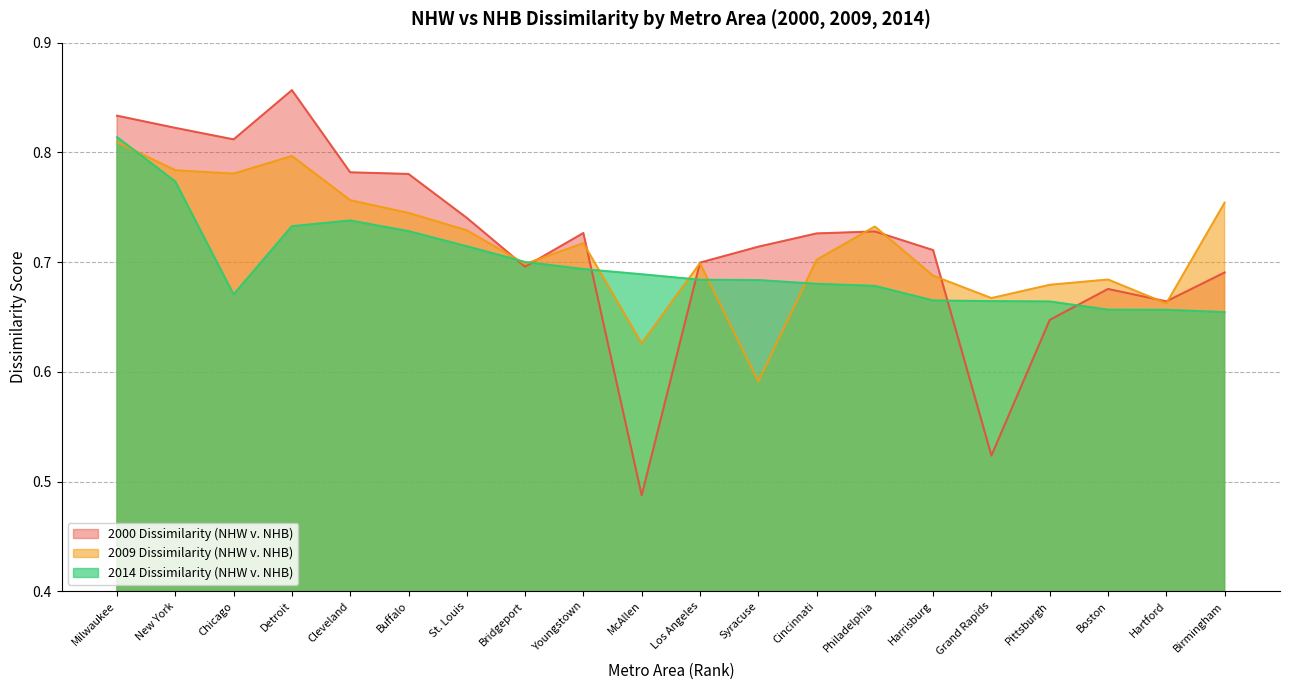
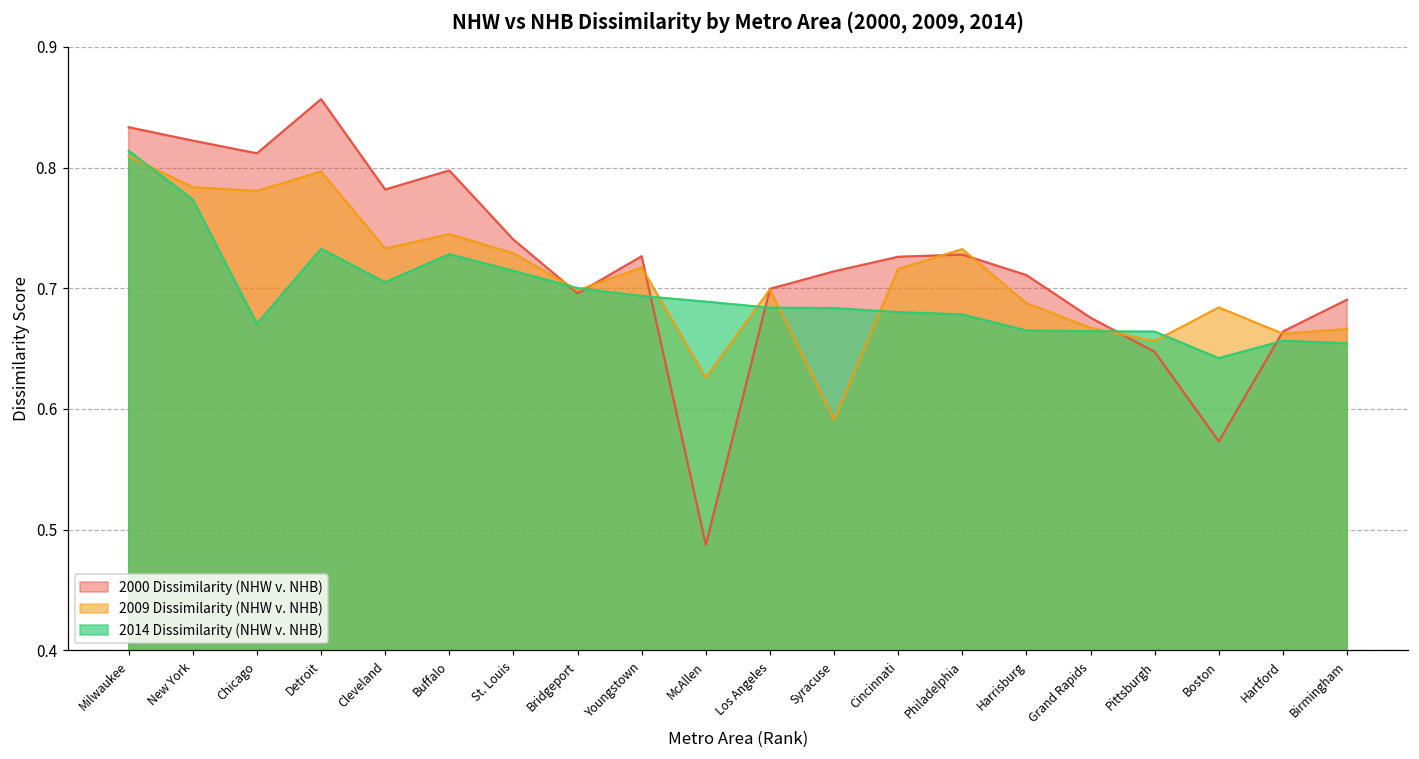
2009 Dissimilarity (NHW v. NHB), Cleveland: 0.756 -> 0.733
2014 Dissimilarity (NHW v. NHB), Cleveland: 0.738 -> 0.705
2000 Dissimilarity (NHW v. NHB), Buffalo: 0.780 -> 0.798
2009 Dissimilarity (NHW v. NHB), Cincinnati: 0.702 -> 0.716
2000 Dissimilarity (NHW v. NHB), Grand Rapids: 0.524 -> 0.676
2009 Dissimilarity (NHW v. NHB), Pittsburgh: 0.679 -> 0.656
2000 Dissimilarity (NHW v. NHB), Boston: 0.676 -> 0.573
2014 Dissimilarity (NHW v. NHB), Boston: 0.657 -> 0.642
2009 Dissimilarity (NHW v. NHB), Birmingham: 0.754 -> 0.666
